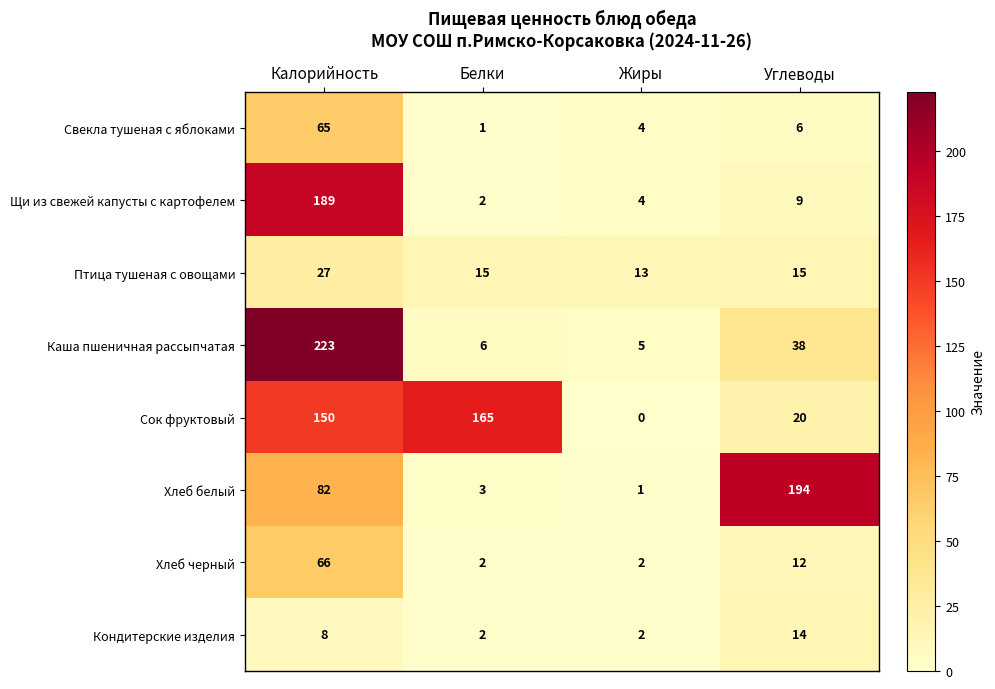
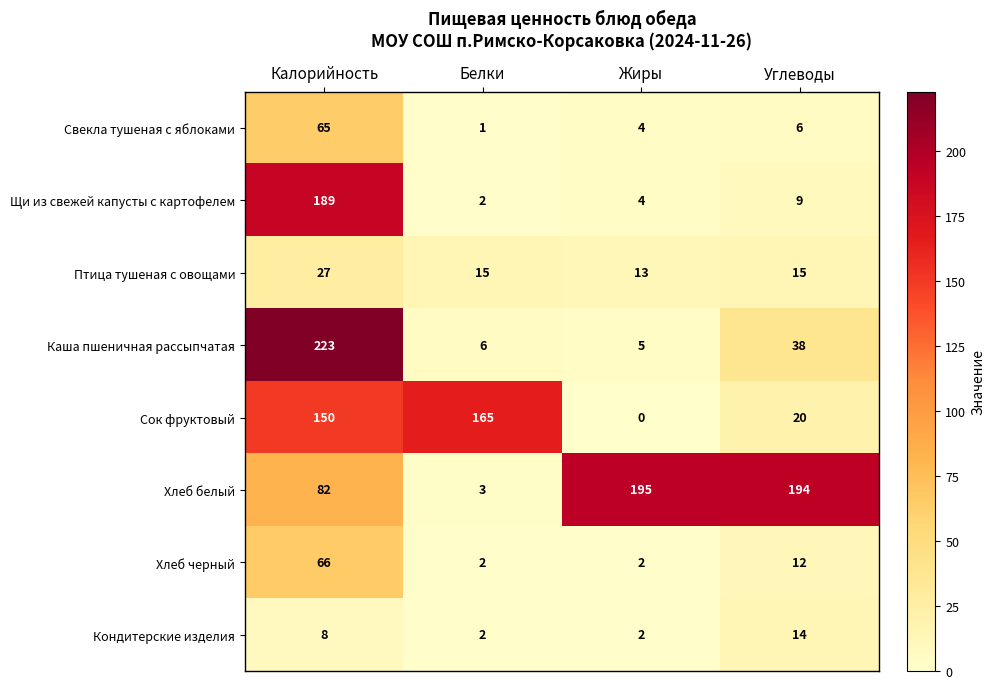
Хлеб белый, Жиры: 1 -> 195
